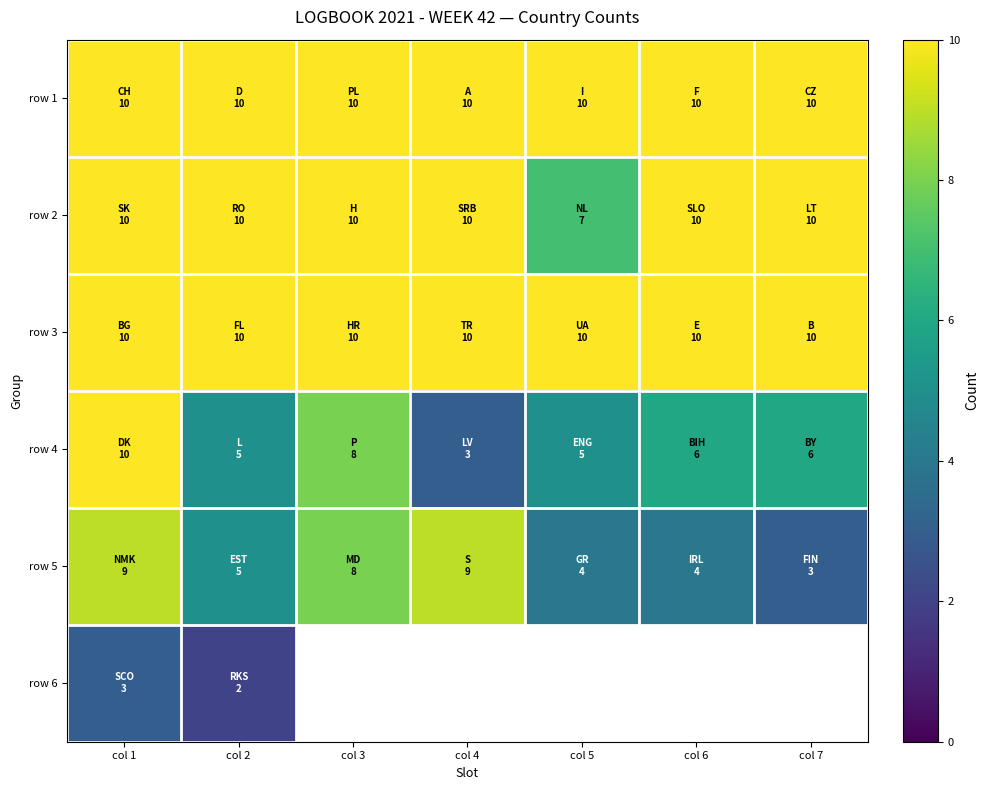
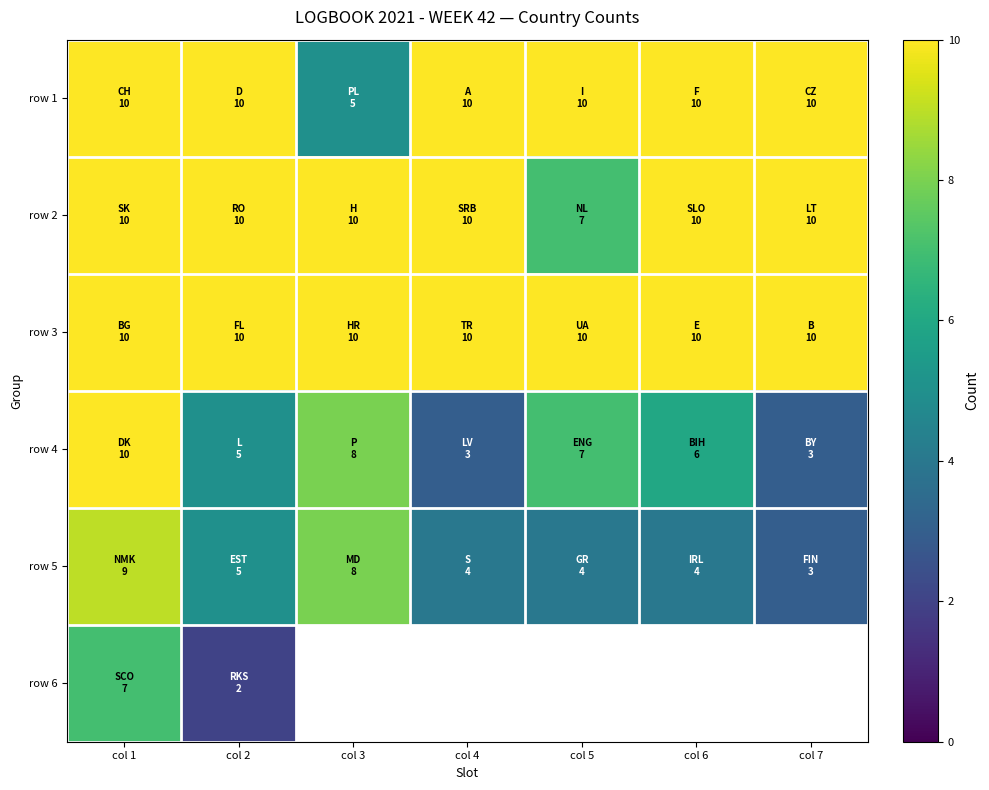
row 1, col 3: 10 -> 5
row 4, col 5: 5 -> 7
row 4, col 7: 6 -> 3
row 5, col 4: 9 -> 4
row 6, col 1: 3 -> 7
